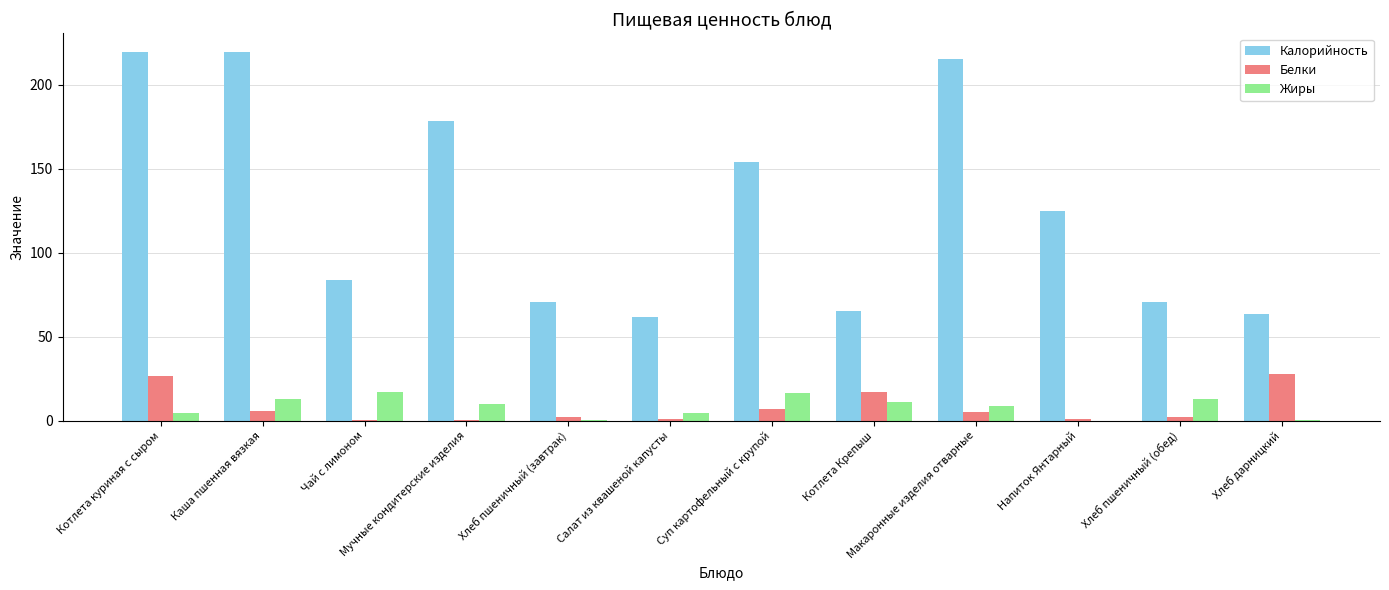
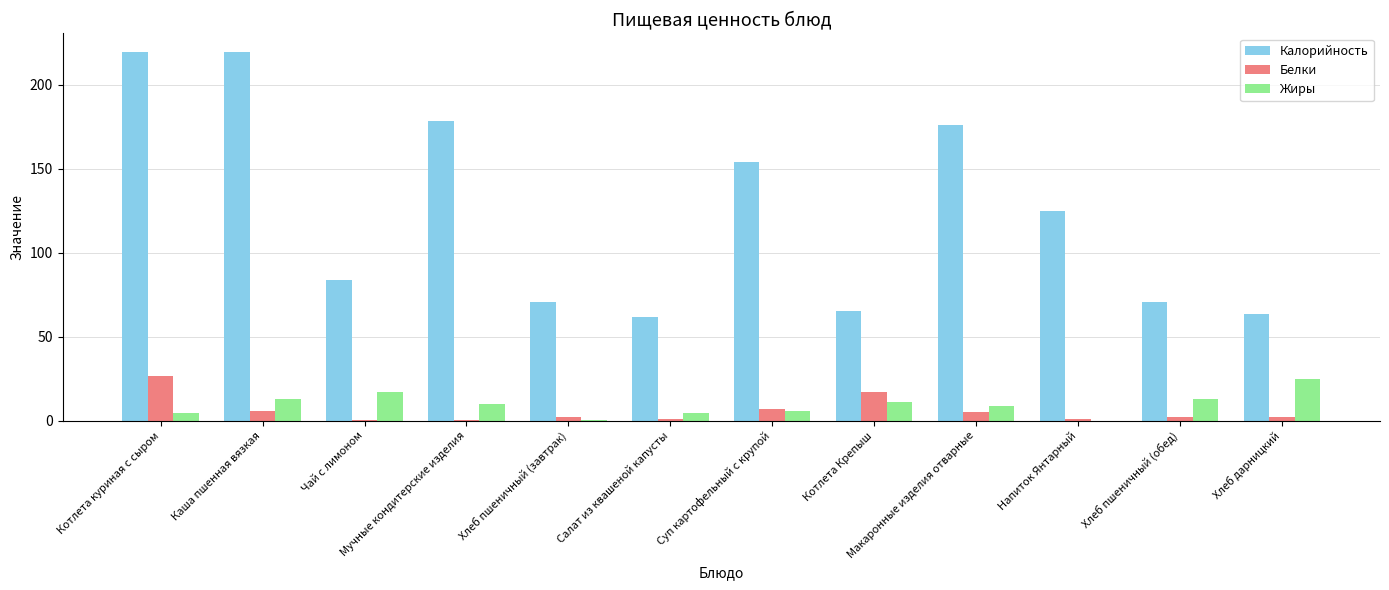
Жиры, Суп картофельный с крупой: 17 -> 6
Калорийность, Макаронные изделия отварные: 215 -> 176
Белки, Хлеб дарницкий: 28 -> 2
Жиры, Хлеб дарницкий: 0 -> 25
